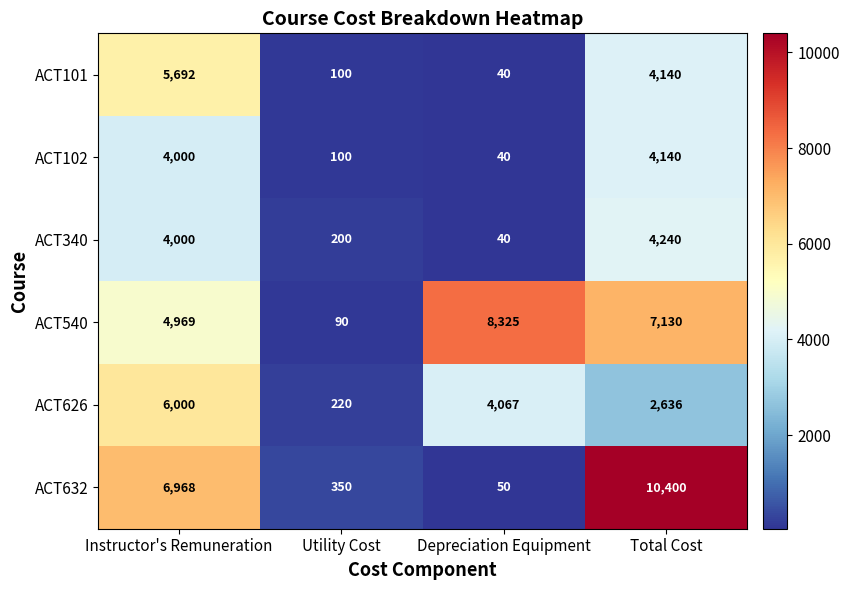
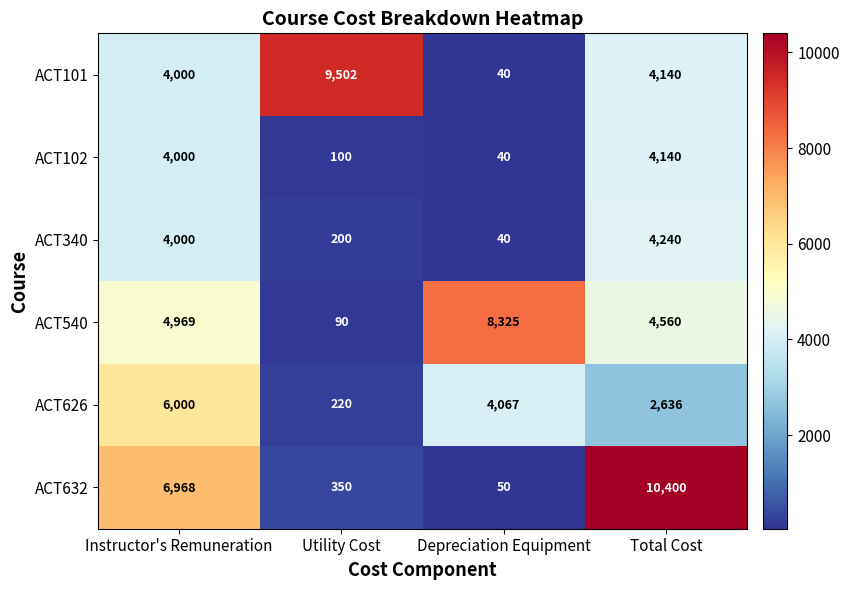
ACT101, Instructor's Remuneration: 5,692 -> 4,000
ACT101, Utility Cost: 100 -> 9,502
ACT540, Total Cost: 7,130 -> 4,560
